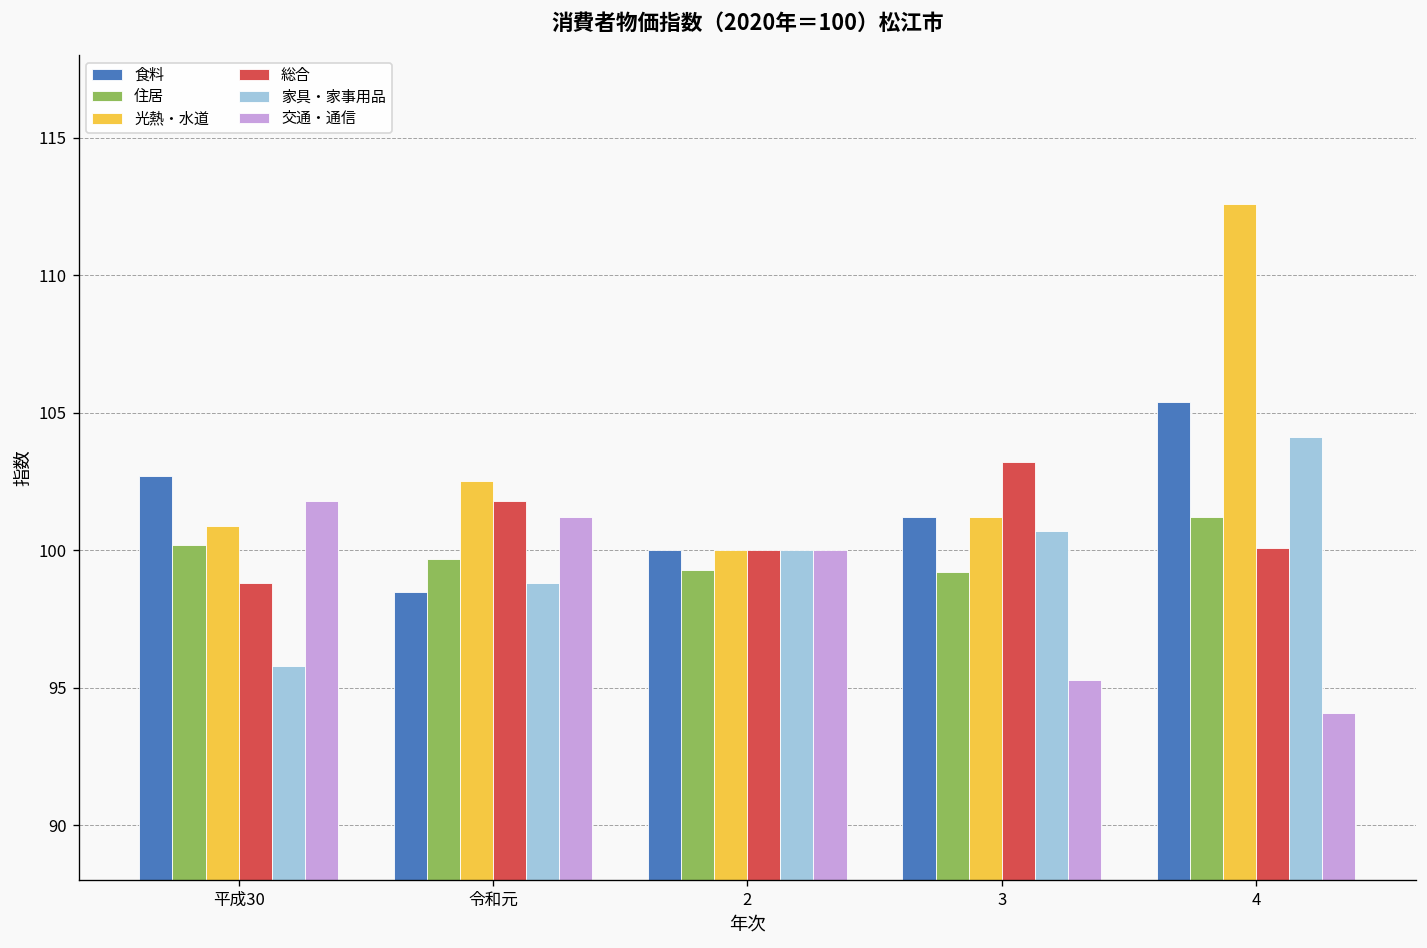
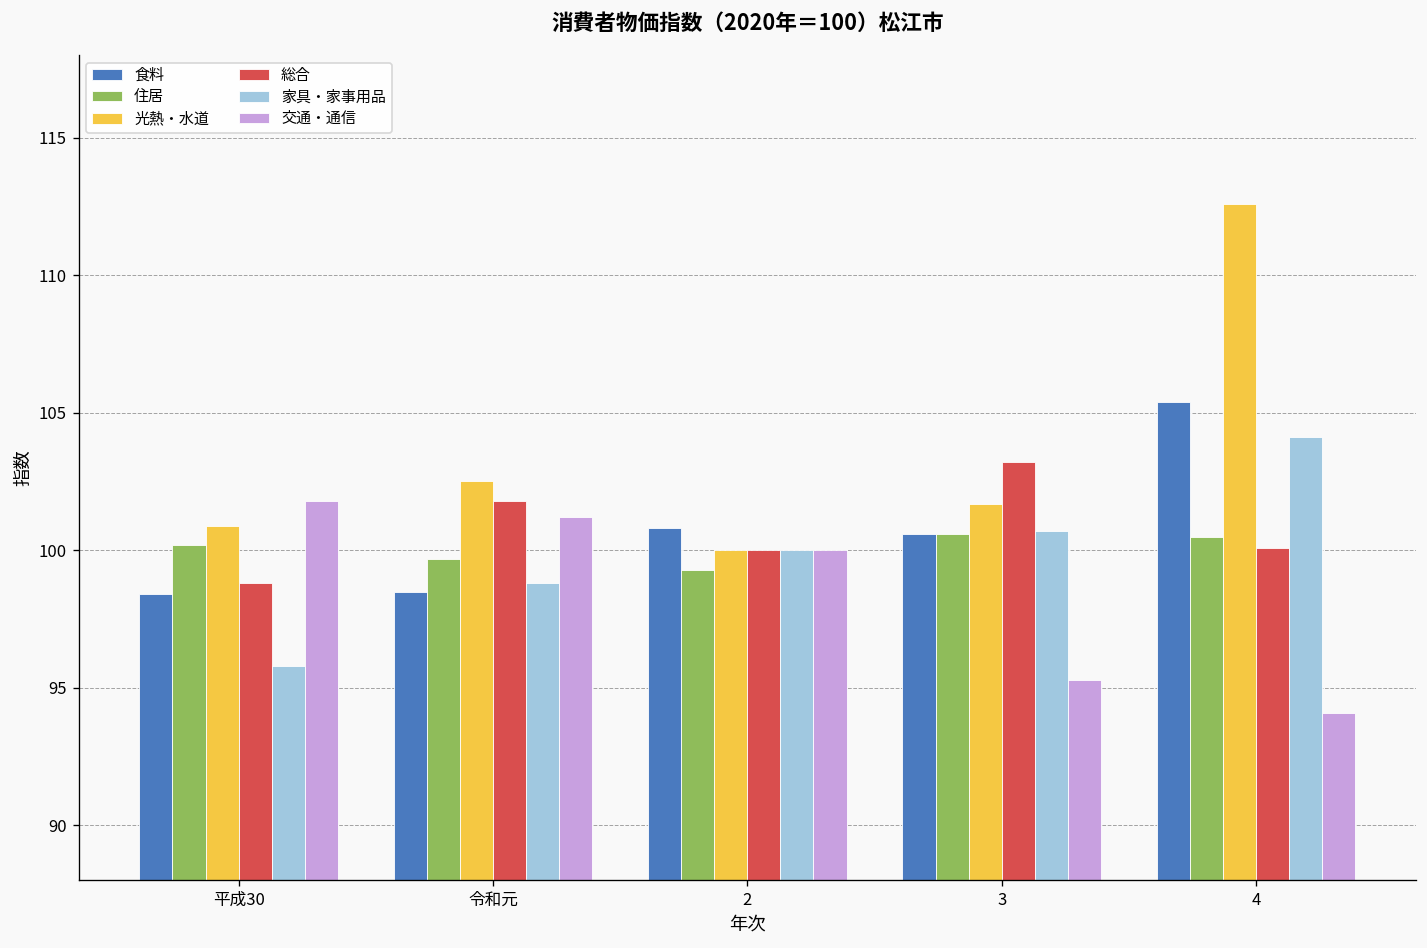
食料, 平成30: 102.7 -> 98.4
食料, 2: 100.0 -> 100.8
食料, 3: 101.2 -> 100.6
住居, 3: 99.2 -> 100.6
光熱・水道, 3: 101.2 -> 101.7
住居, 4: 101.2 -> 100.5
